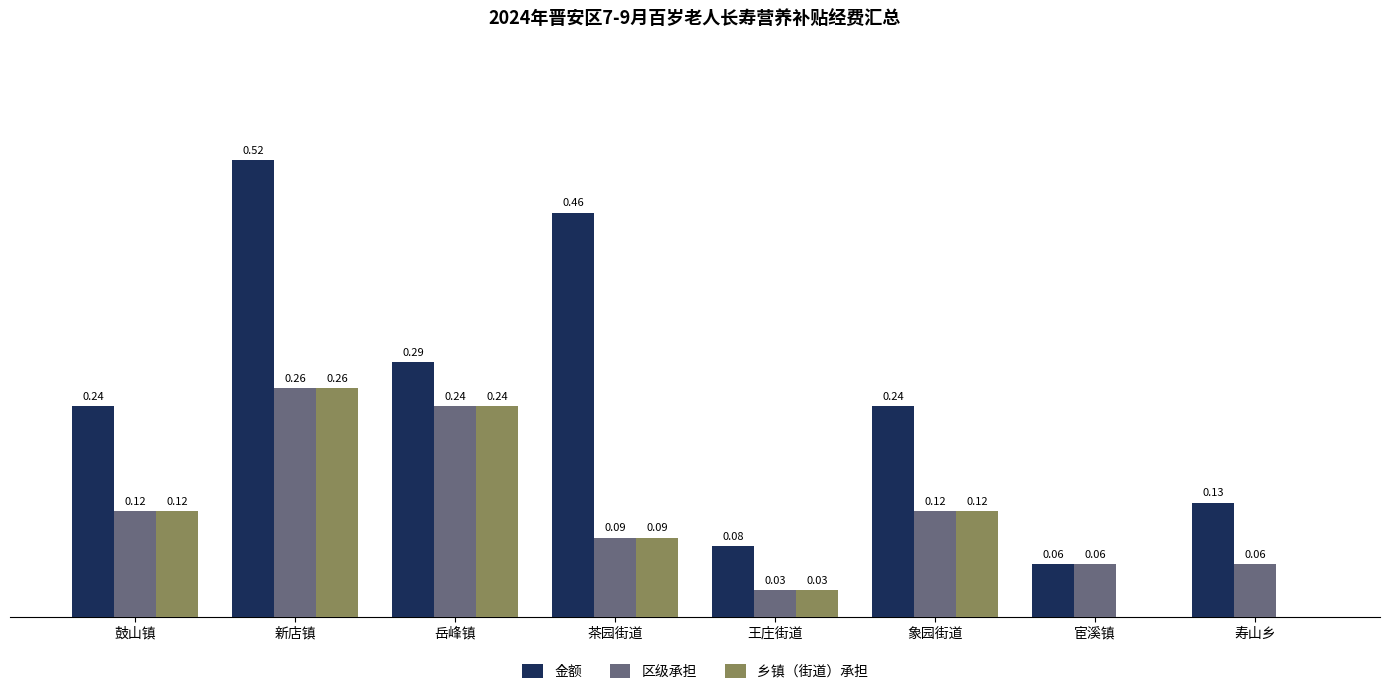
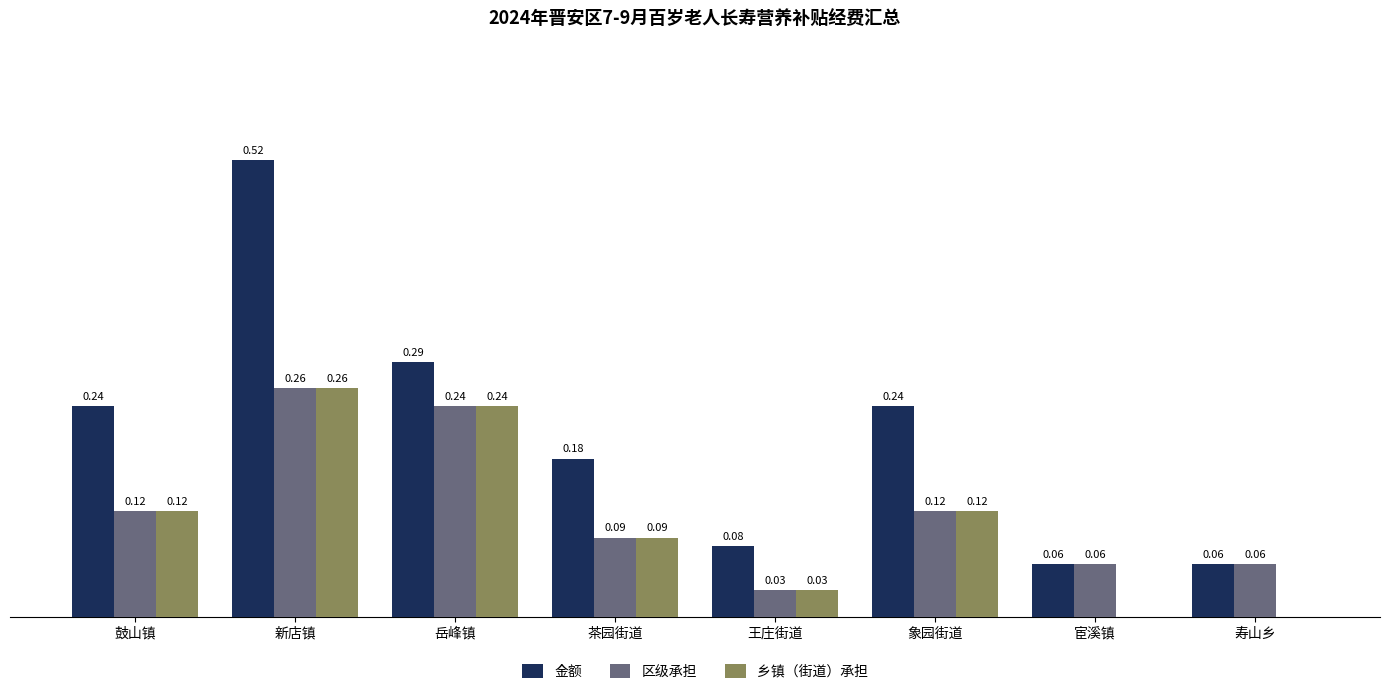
金额, 茶园街道: 0.46 -> 0.18
金额, 寿山乡: 0.13 -> 0.06
